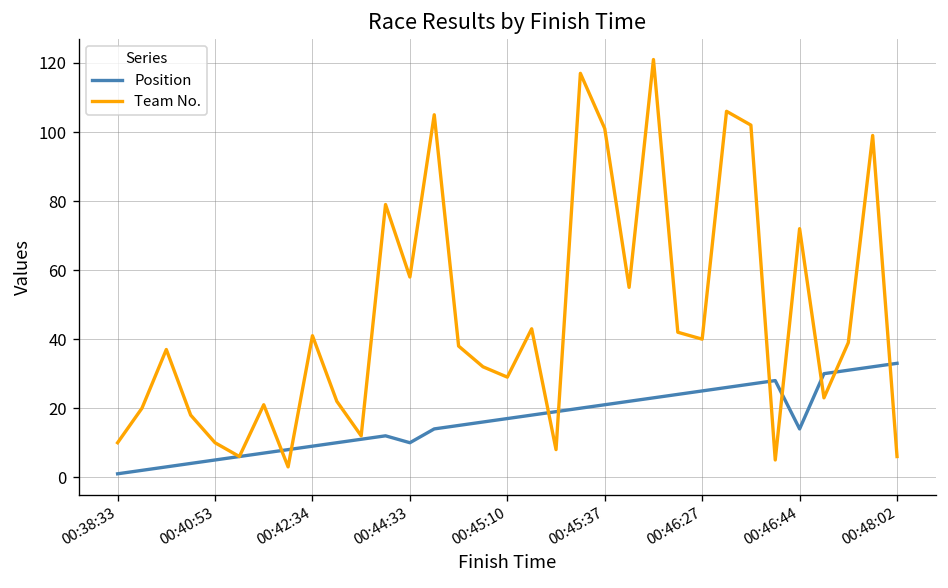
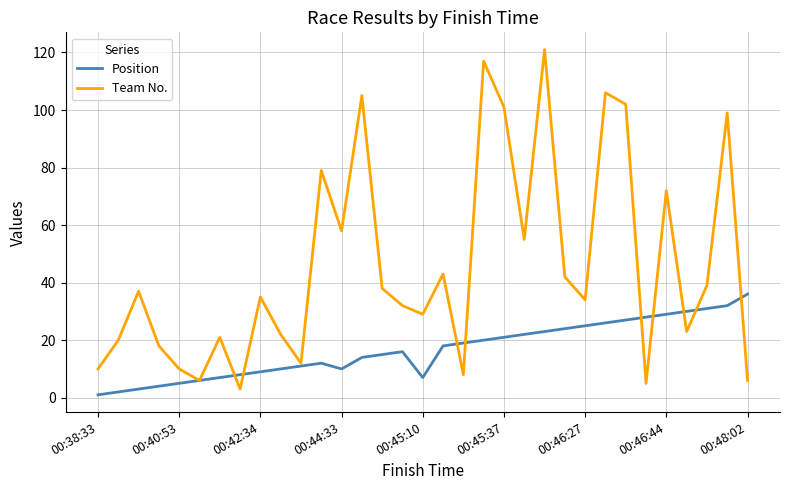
Team No., 00:42:34: 41 -> 35
Position, 00:45:10: 17 -> 7
Team No., 00:46:27: 40 -> 34
Position, 00:46:44: 14 -> 29
Position, 00:48:02: 33 -> 36
